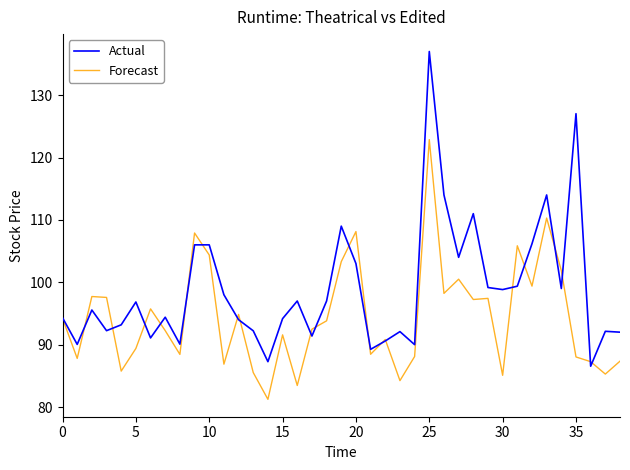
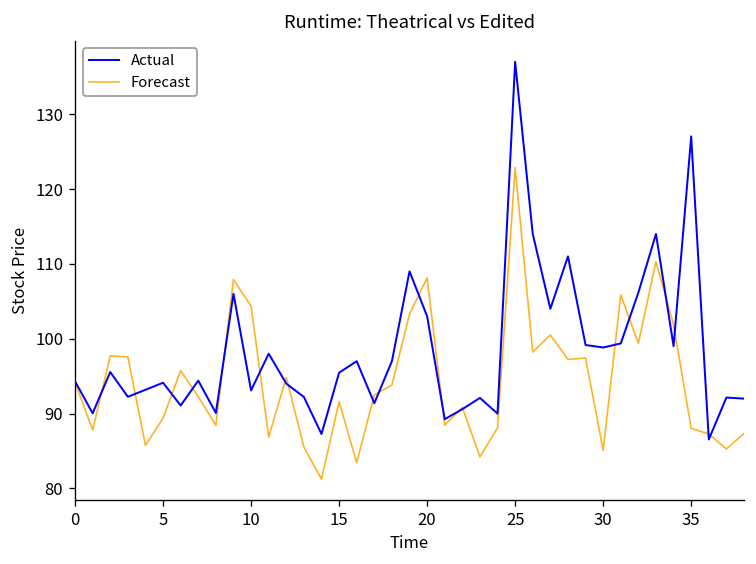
Actual, 5: 97 -> 94
Actual, 10: 106 -> 93
Actual, 15: 94 -> 95
